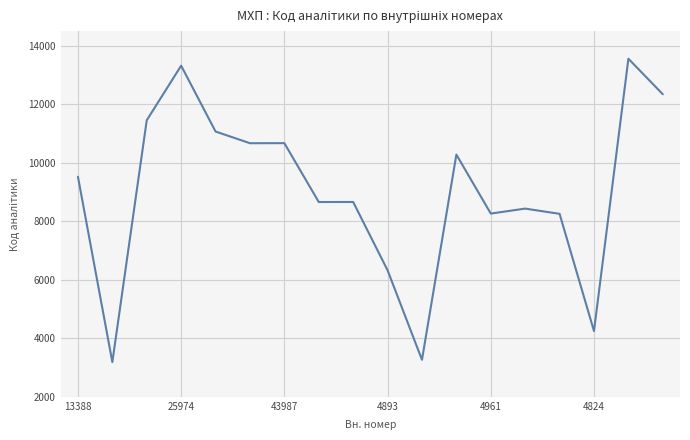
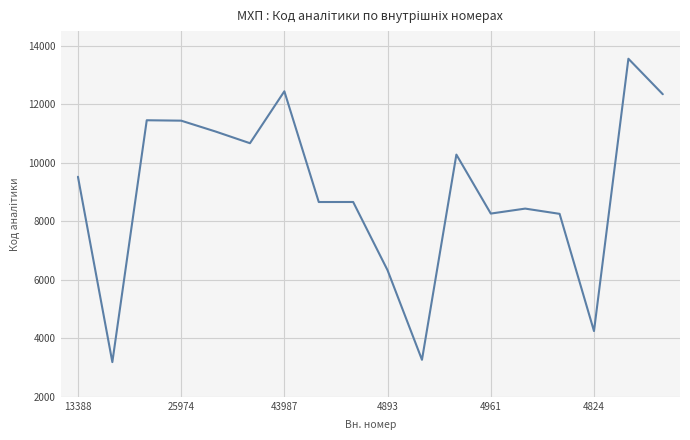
25974: 13300 -> 11400
43987: 10700 -> 12400
